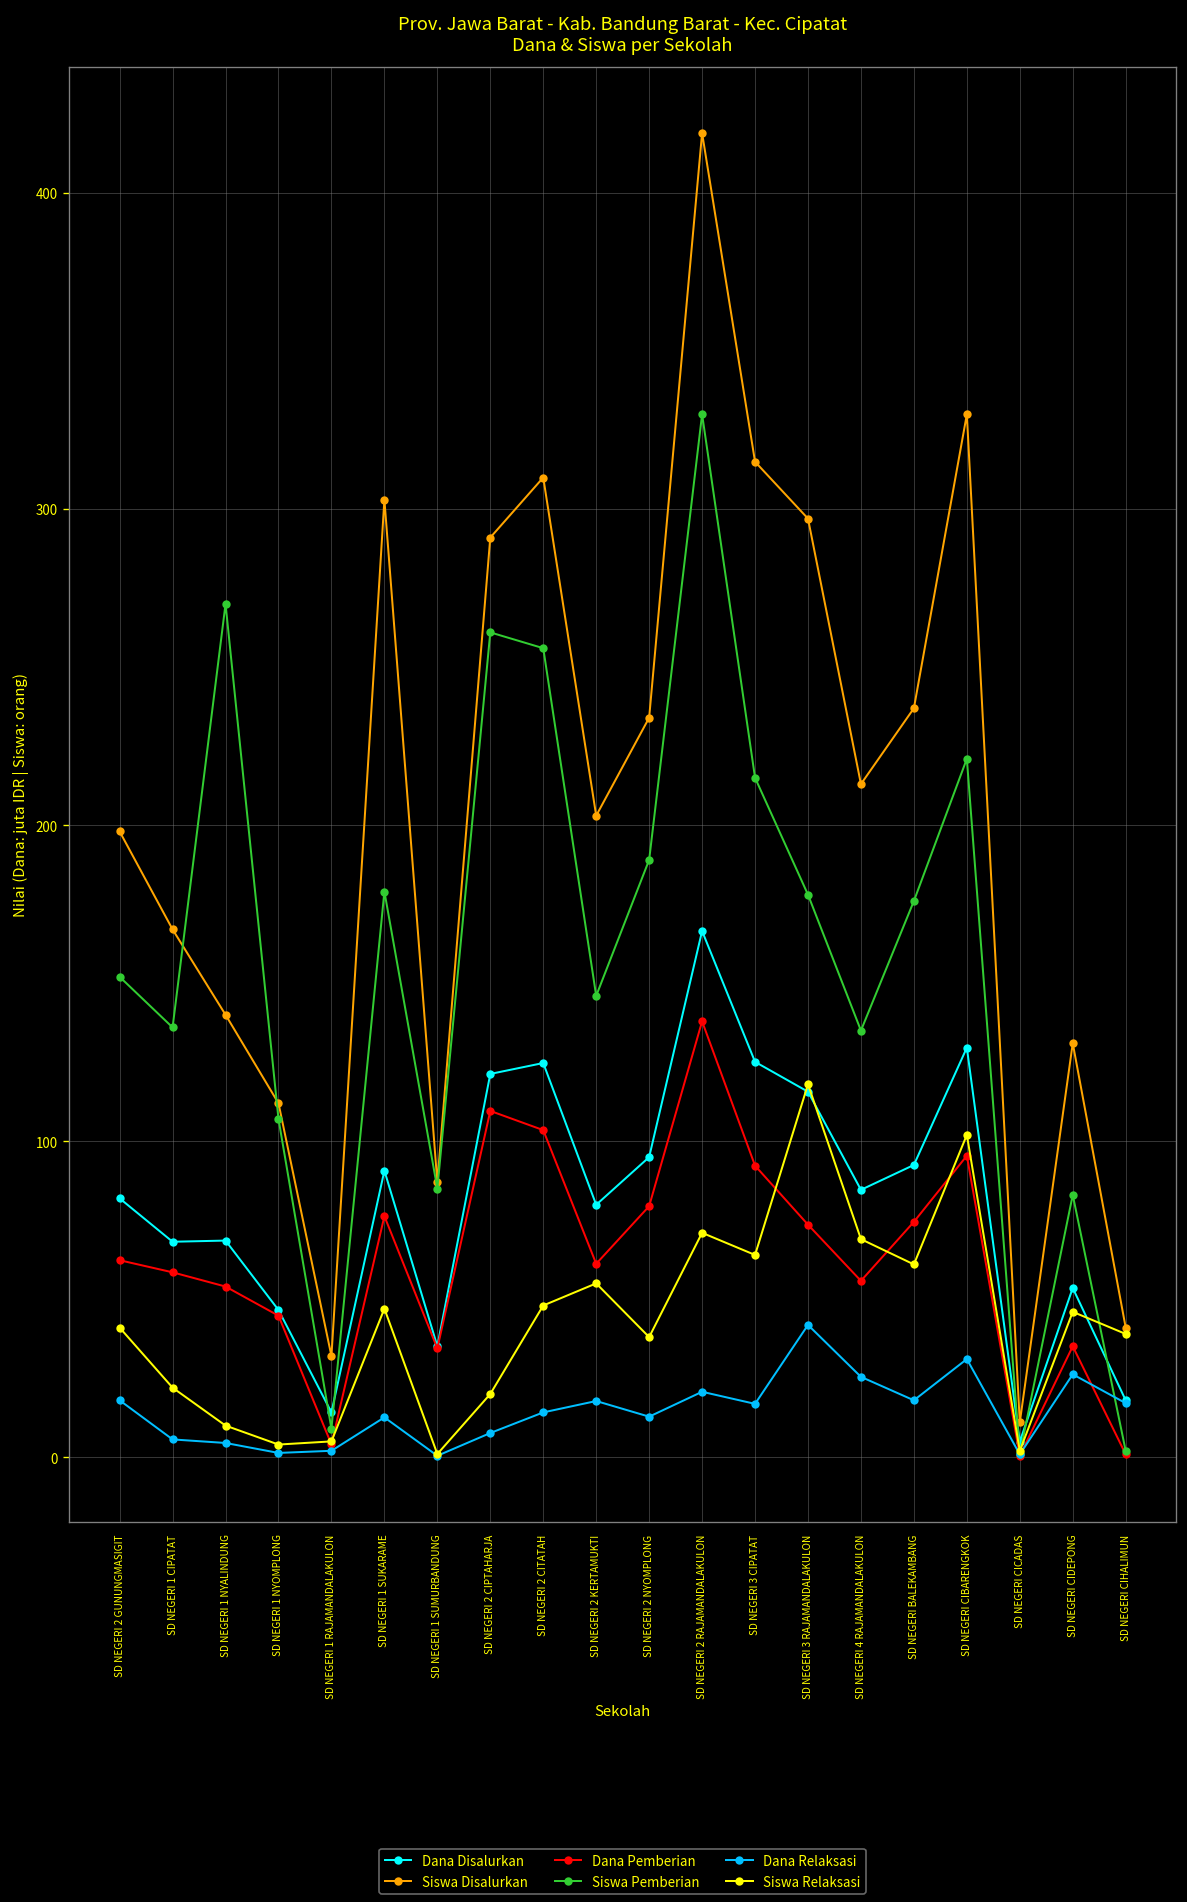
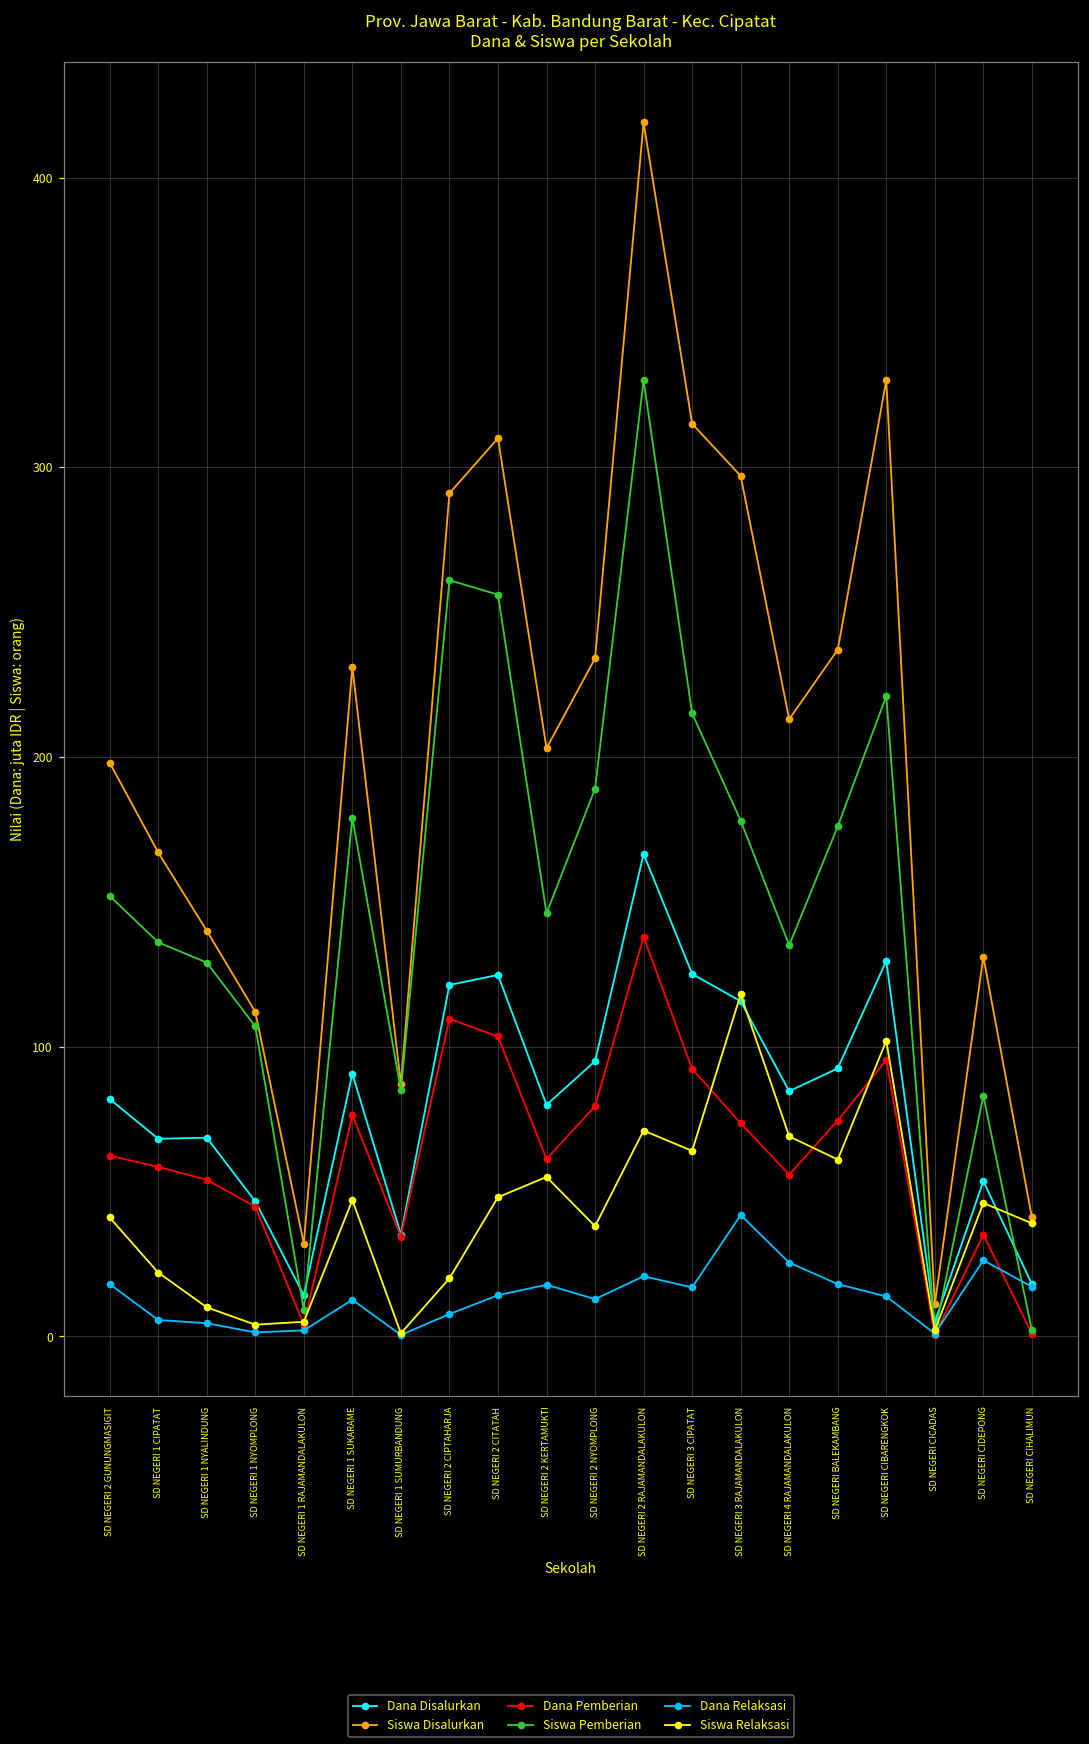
Siswa Pemberian, SD NEGERI 1 NYALINDUNG: 270 -> 129
Siswa Disalurkan, SD NEGERI 1 SUKARAME: 303 -> 231
Dana Relaksasi, SD NEGERI CIBARENGKOK: 31 -> 14
